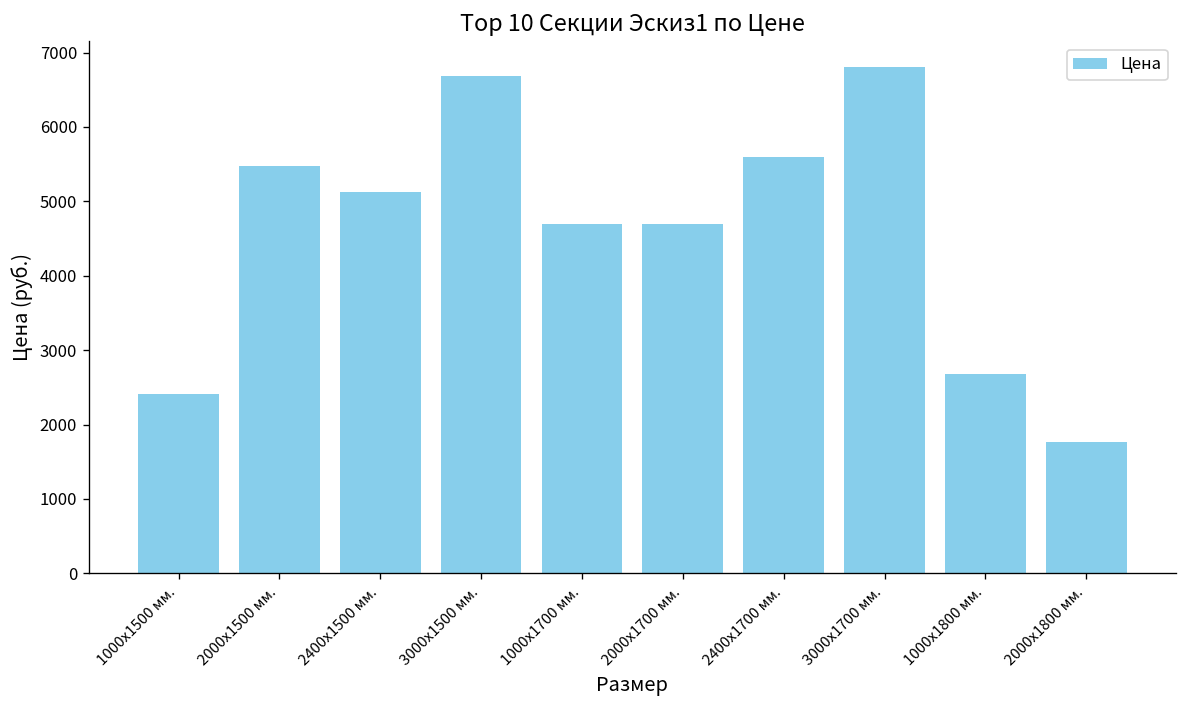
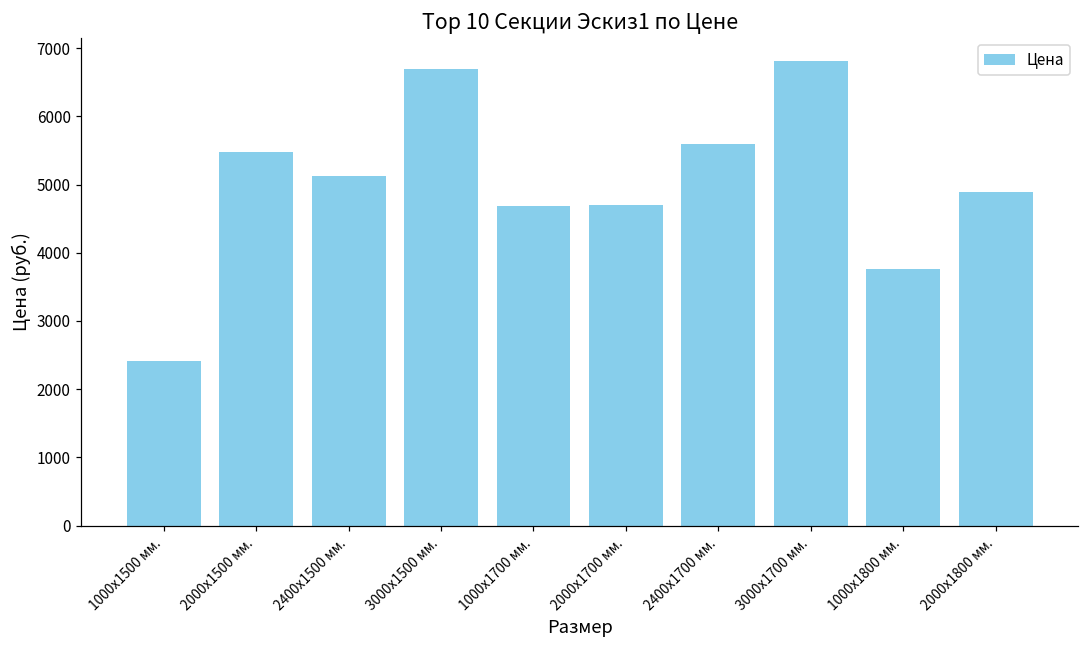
1000х1800 мм.: 2700 -> 3800
2000х1800 мм.: 1800 -> 4900
